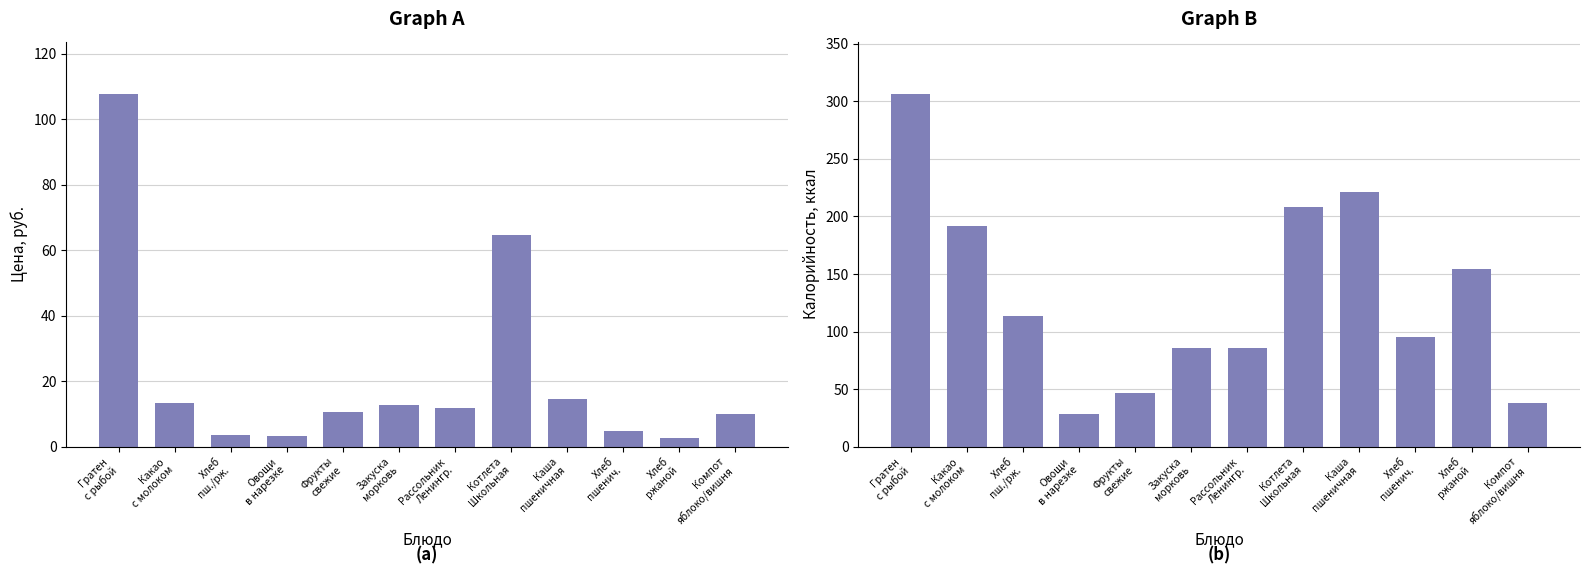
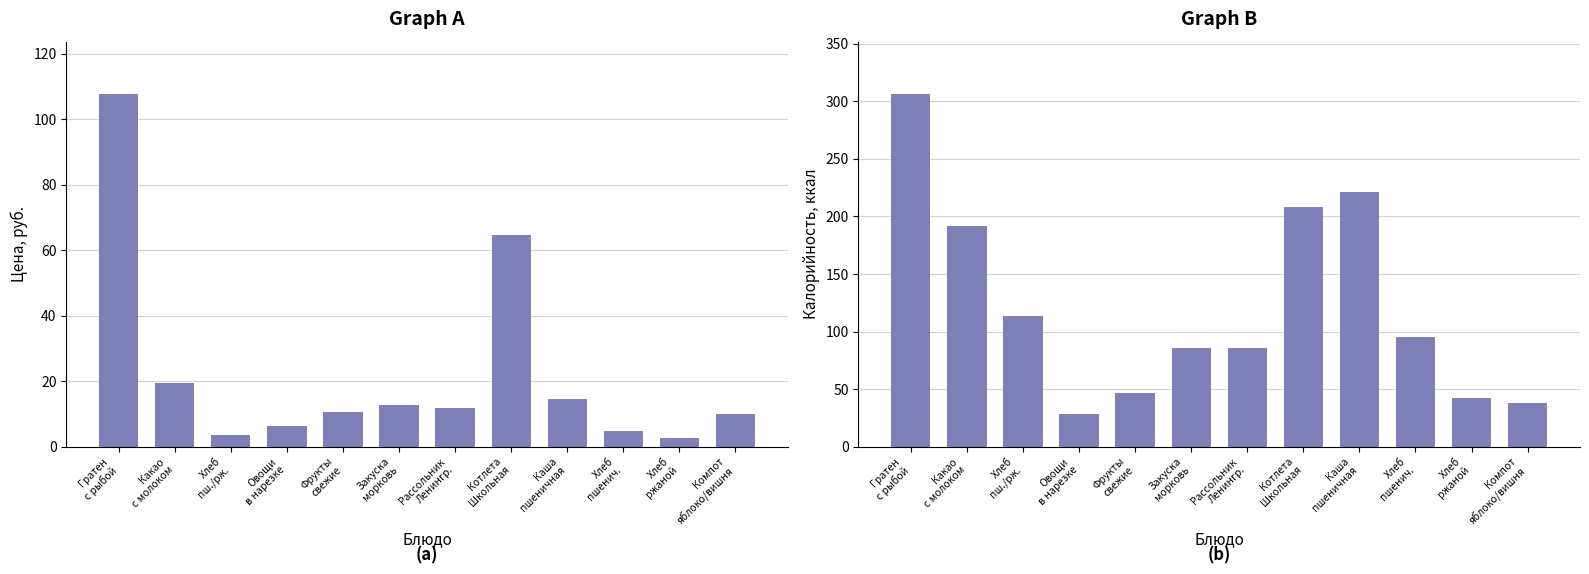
Graph A, Какао с молоком: 13 -> 20
Graph A, Овощи в нарезке: 3 -> 6
Graph B, Хлеб ржаной: 154 -> 42
